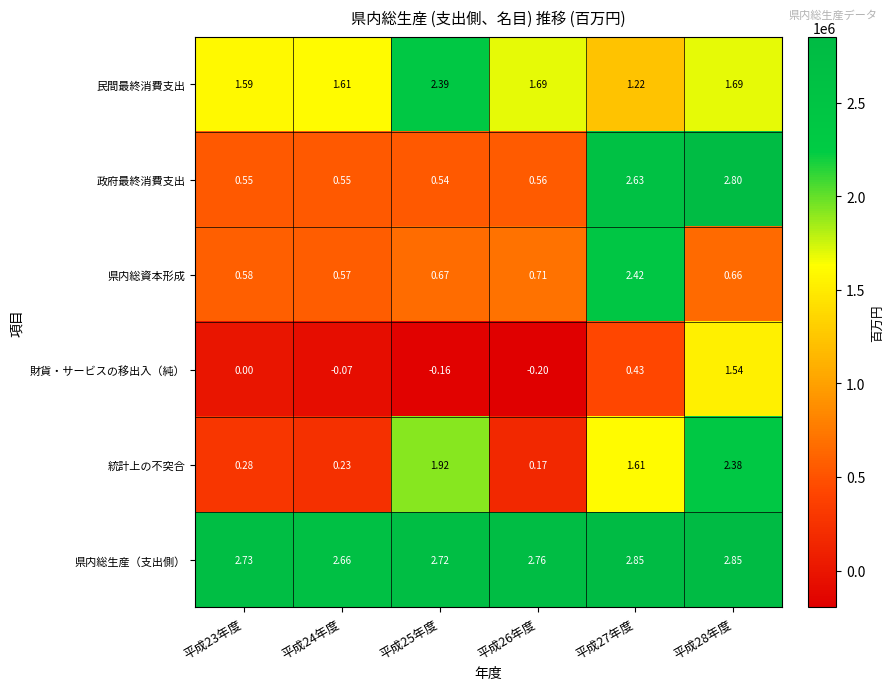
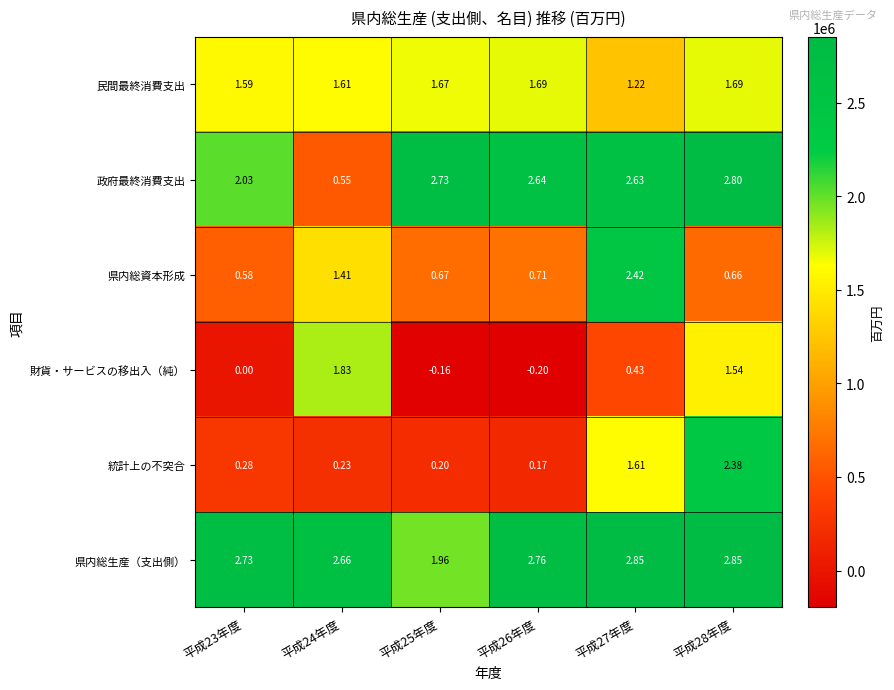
民間最終消費支出, 平成25年度: 2.39 -> 1.67
政府最終消費支出, 平成23年度: 0.55 -> 2.03
政府最終消費支出, 平成25年度: 0.54 -> 2.73
政府最終消費支出, 平成26年度: 0.56 -> 2.64
県内総資本形成, 平成24年度: 0.57 -> 1.41
財貨・サービスの移出入（純）, 平成24年度: -0.07 -> 1.83
統計上の不突合, 平成25年度: 1.92 -> 0.20
県内総生産（支出側）, 平成25年度: 2.72 -> 1.96
